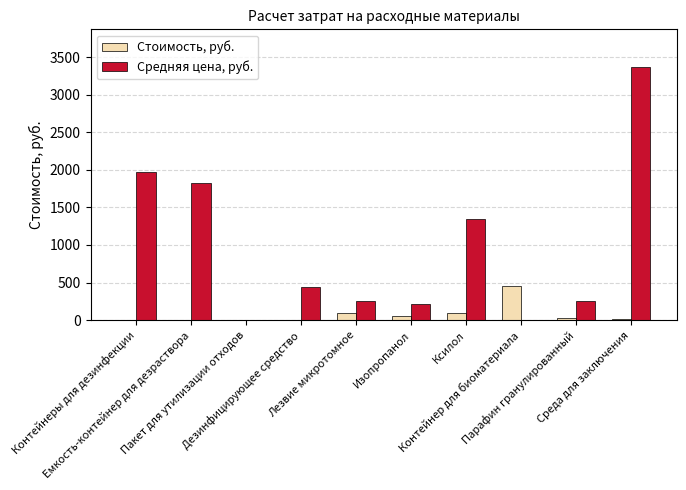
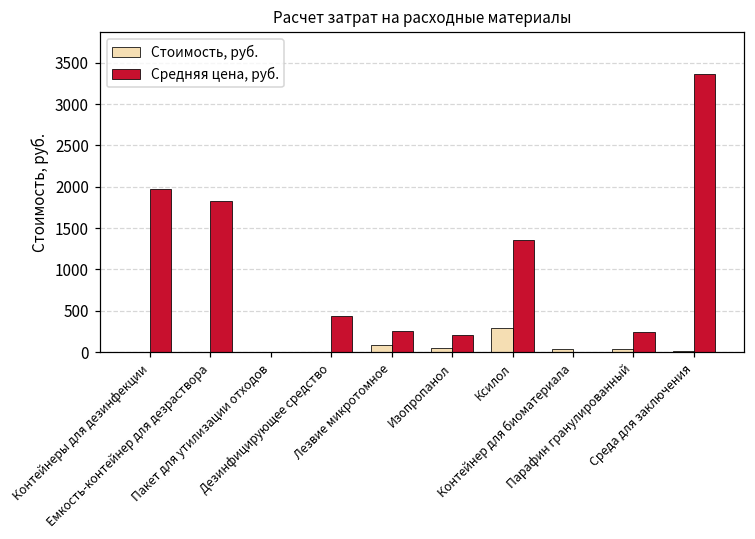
Стоимость, руб., Ксилол: 100 -> 300
Стоимость, руб., Контейнер для биоматериала: 400 -> 0
